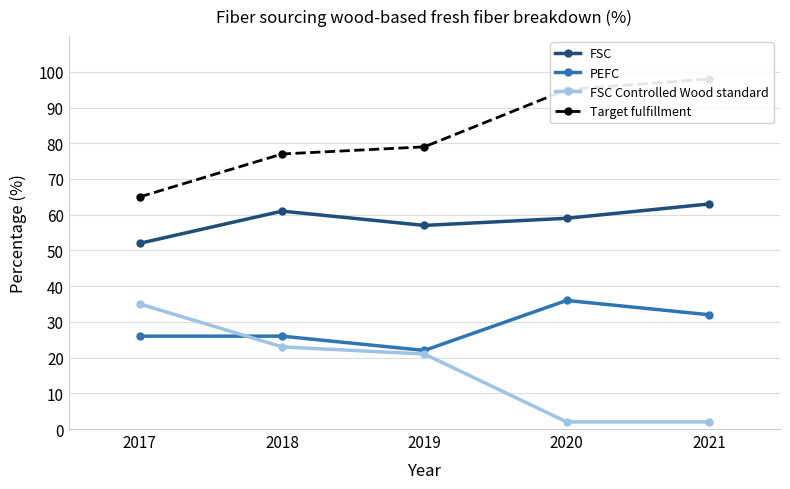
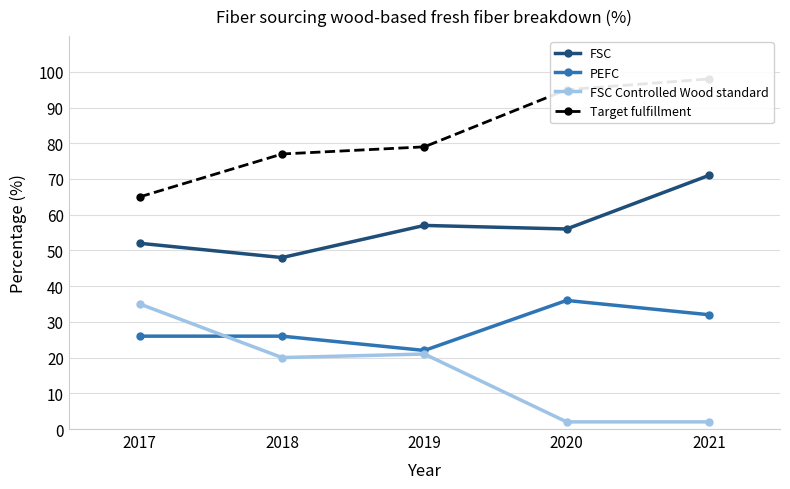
FSC, 2018: 61 -> 48
FSC Controlled Wood standard, 2018: 23 -> 20
FSC, 2020: 59 -> 56
FSC, 2021: 63 -> 71
